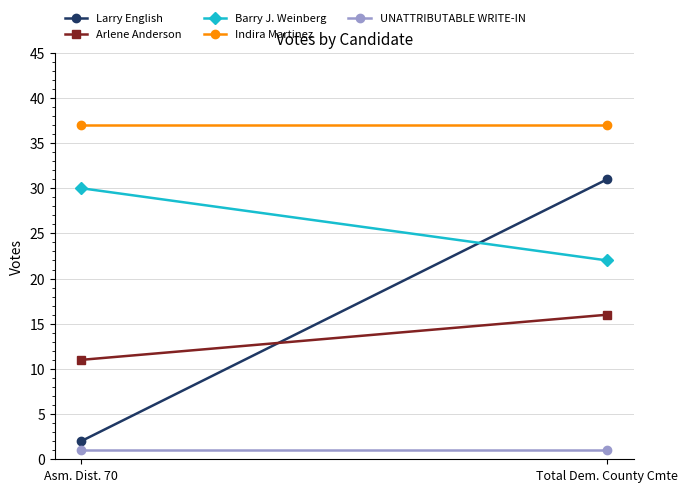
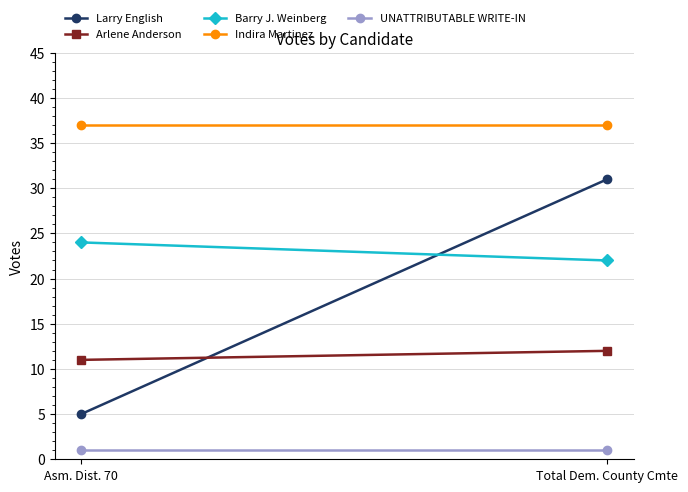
Larry English, Asm. Dist. 70: 2 -> 5
Barry J. Weinberg, Asm. Dist. 70: 30 -> 24
Arlene Anderson, Total Dem. County Cmte: 16 -> 12
